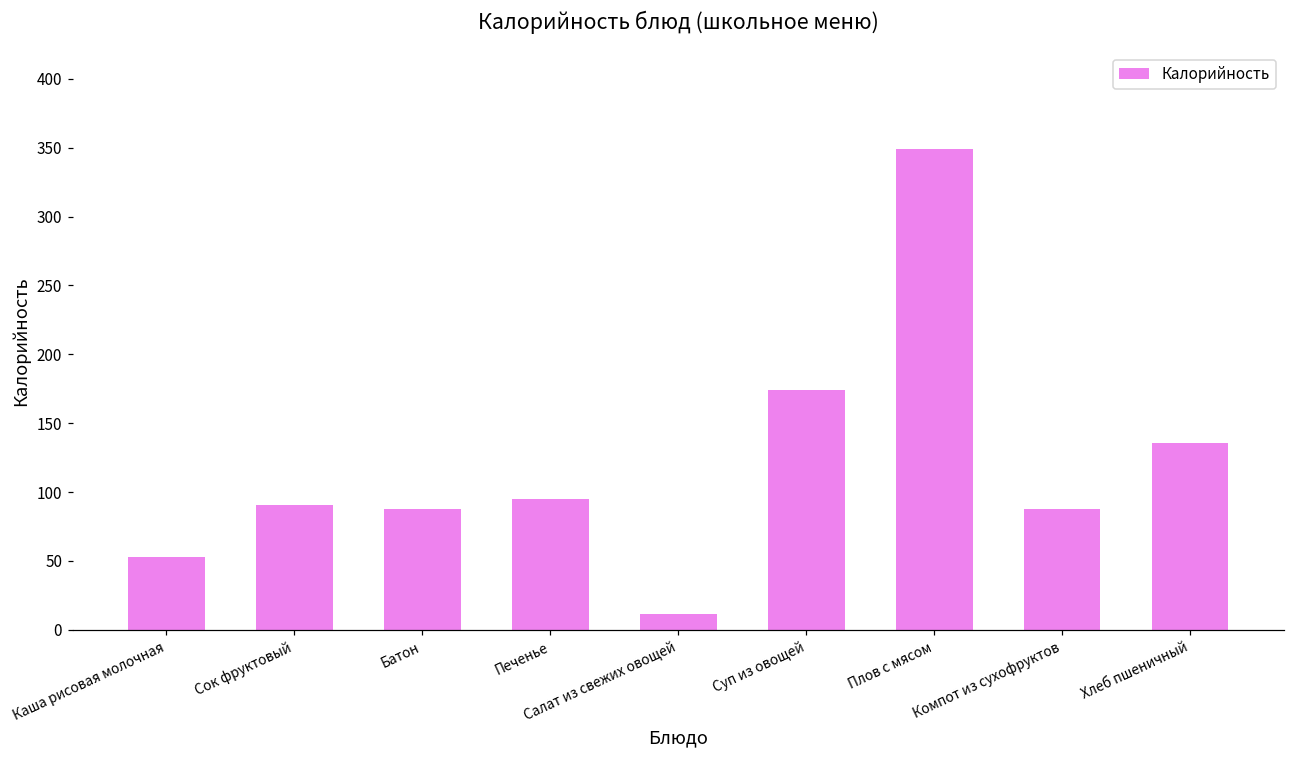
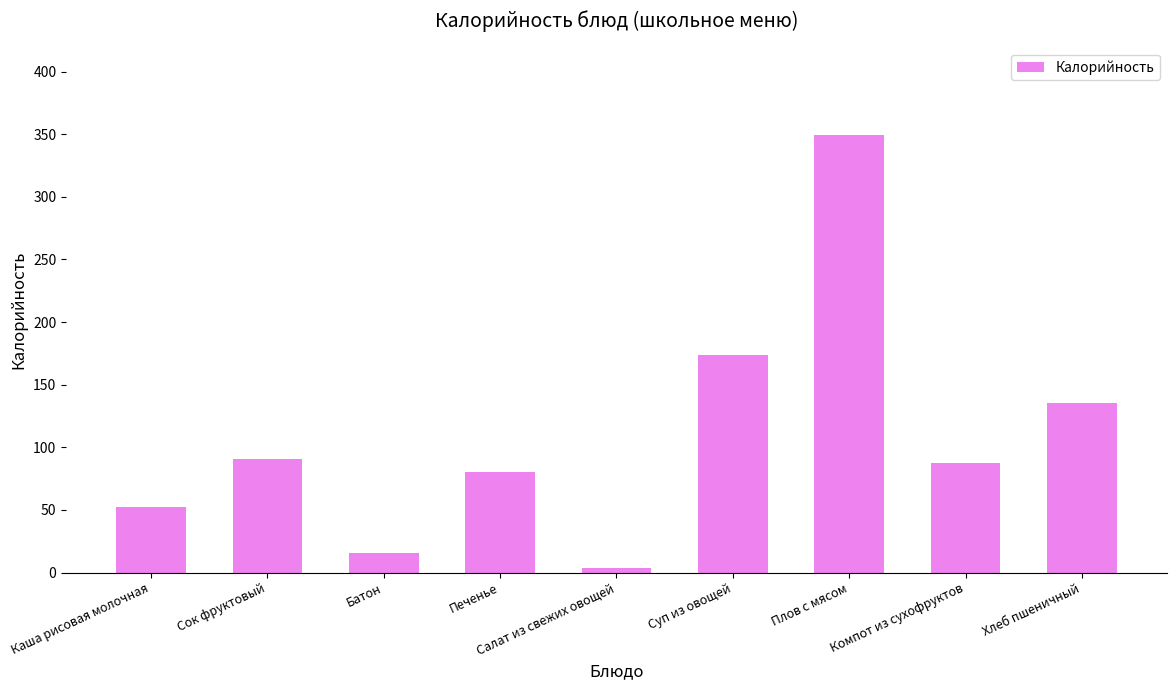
Батон: 88 -> 16
Печенье: 95 -> 80
Салат из свежих овощей: 11 -> 3
